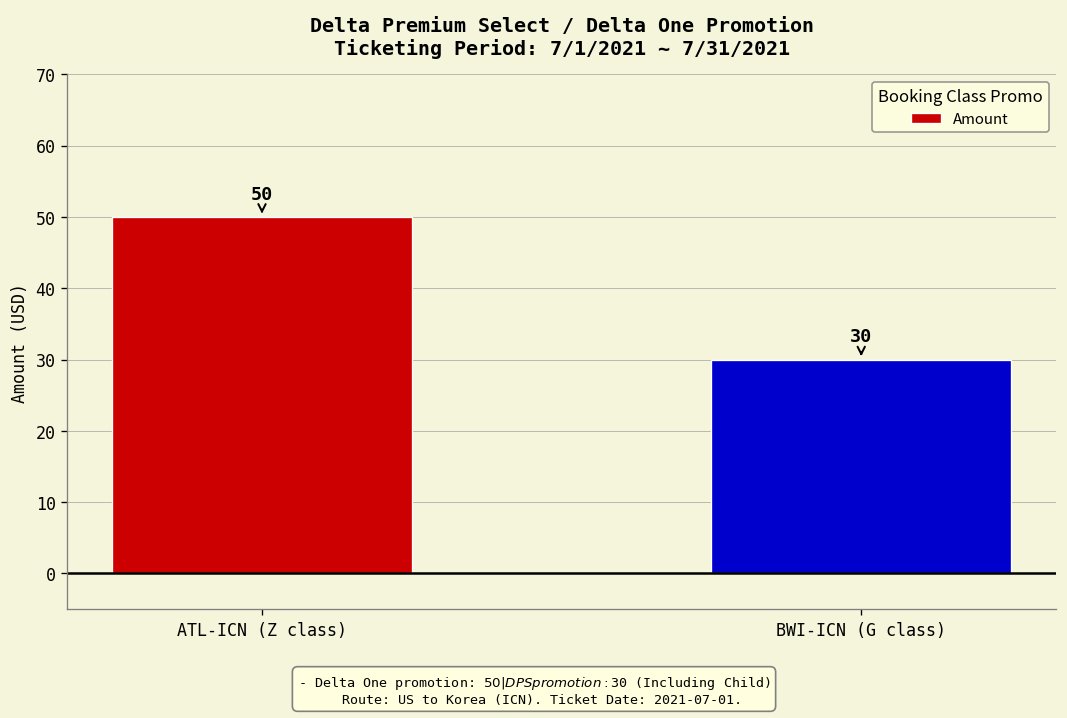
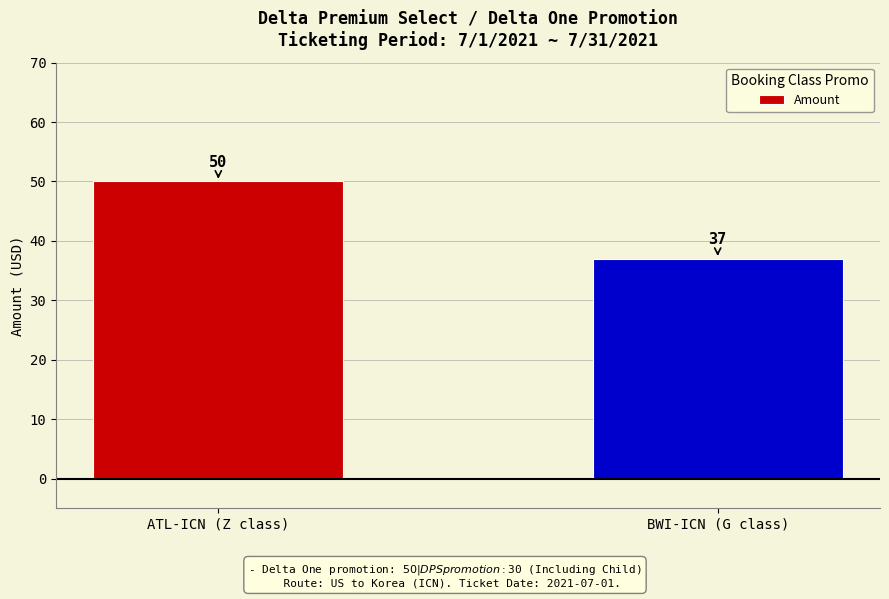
BWI-ICN (G class): 30 -> 37
